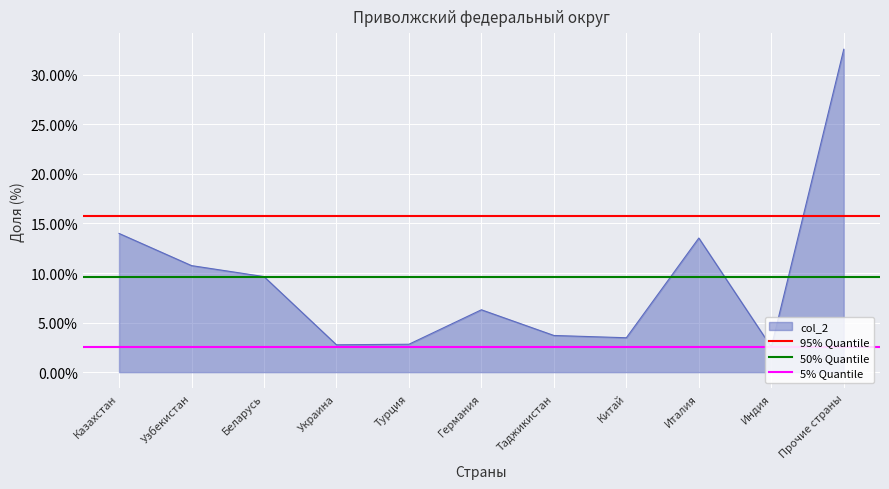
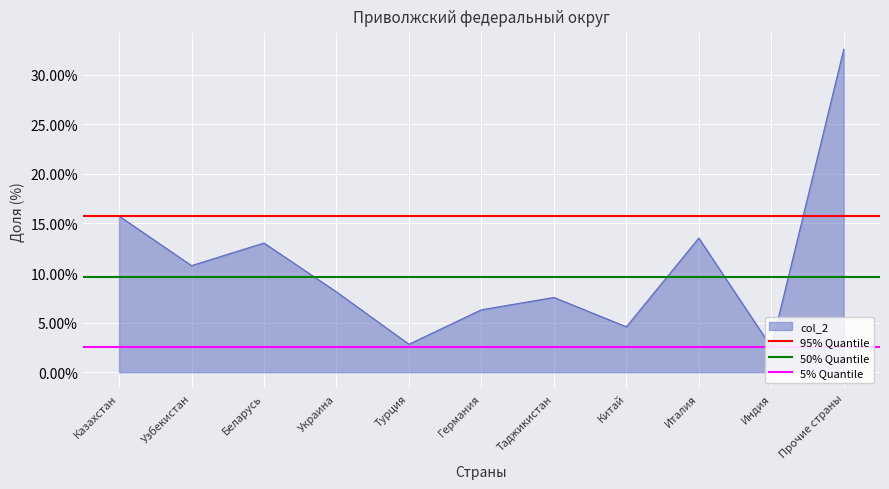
Казахстан: 14% -> 16%
Беларусь: 10% -> 13%
Украина: 3% -> 8%
Таджикистан: 4% -> 8%
Китай: 3% -> 5%
